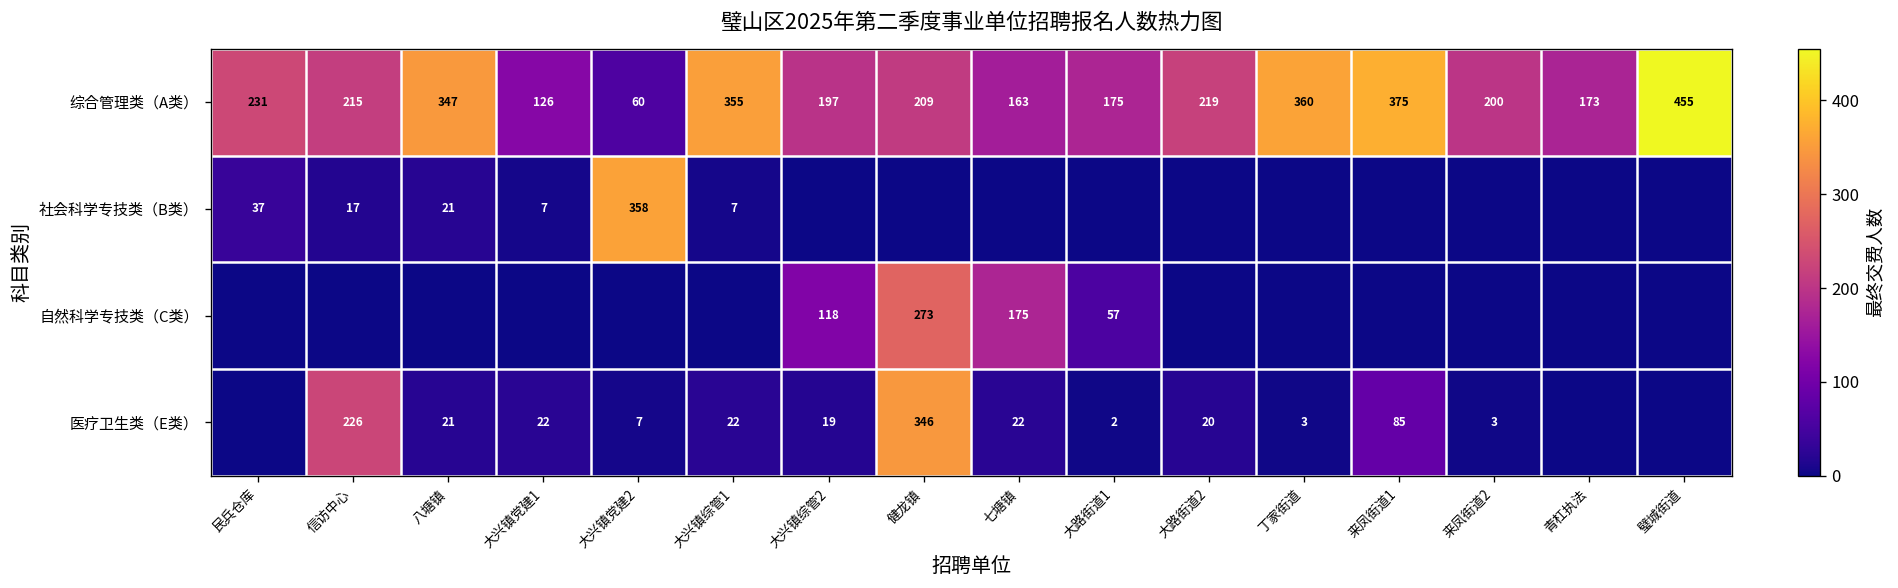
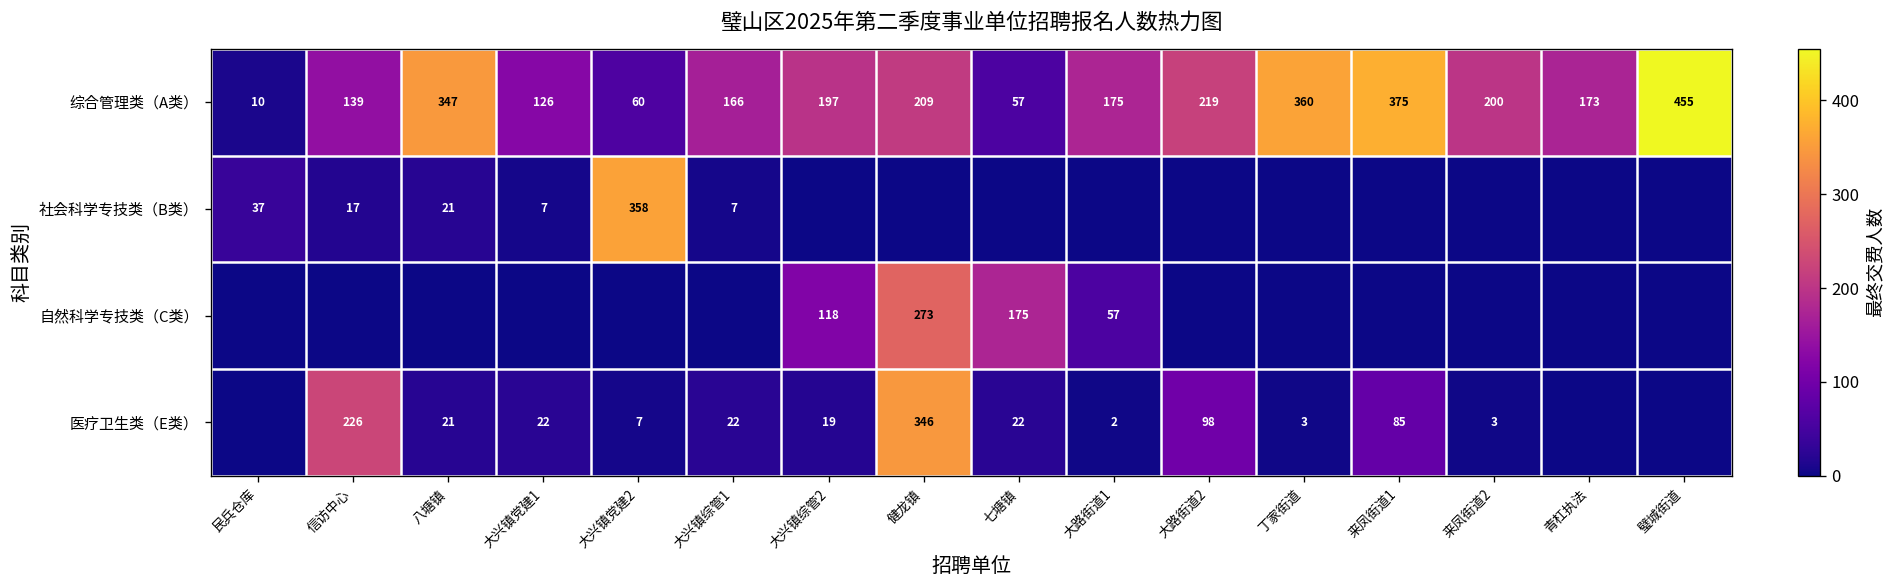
综合管理类（A类）, 民兵仓库: 231 -> 10
综合管理类（A类）, 信访中心: 215 -> 139
综合管理类（A类）, 大兴镇综管1: 355 -> 166
综合管理类（A类）, 七塘镇: 163 -> 57
医疗卫生类（E类）, 大路街道2: 20 -> 98
